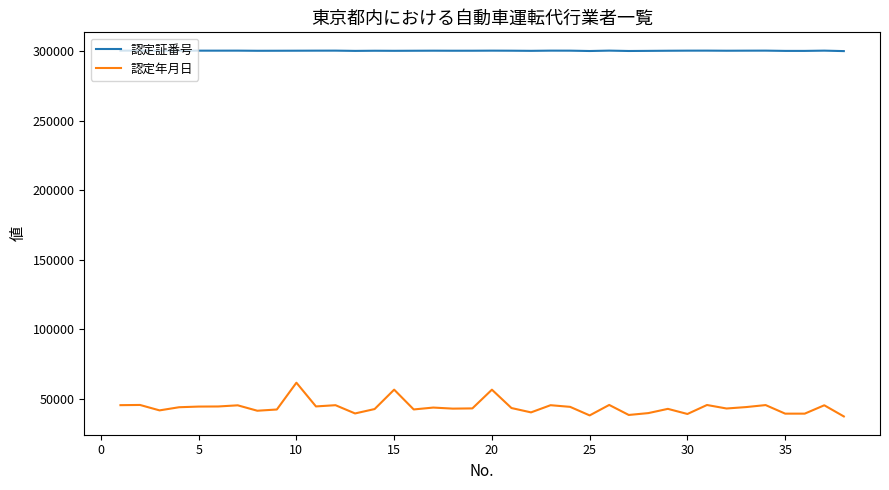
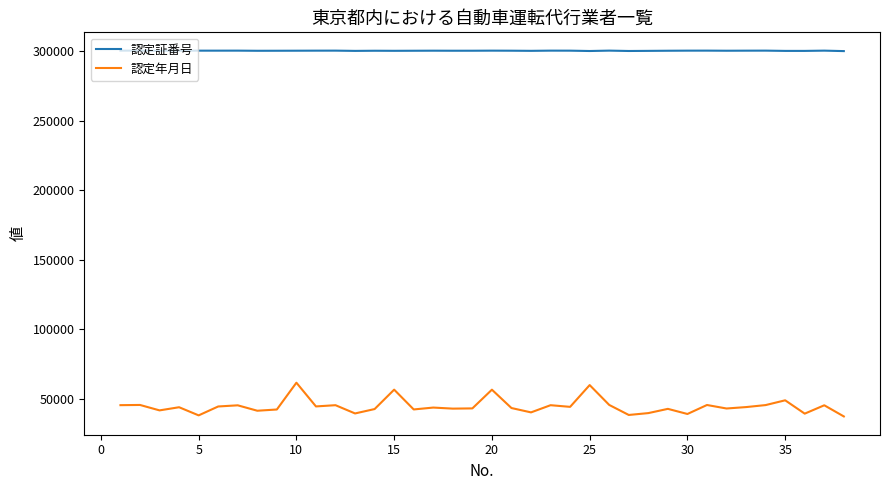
認定年月日, 5: 45000 -> 38000
認定年月日, 25: 38000 -> 60000
認定年月日, 35: 40000 -> 49000
